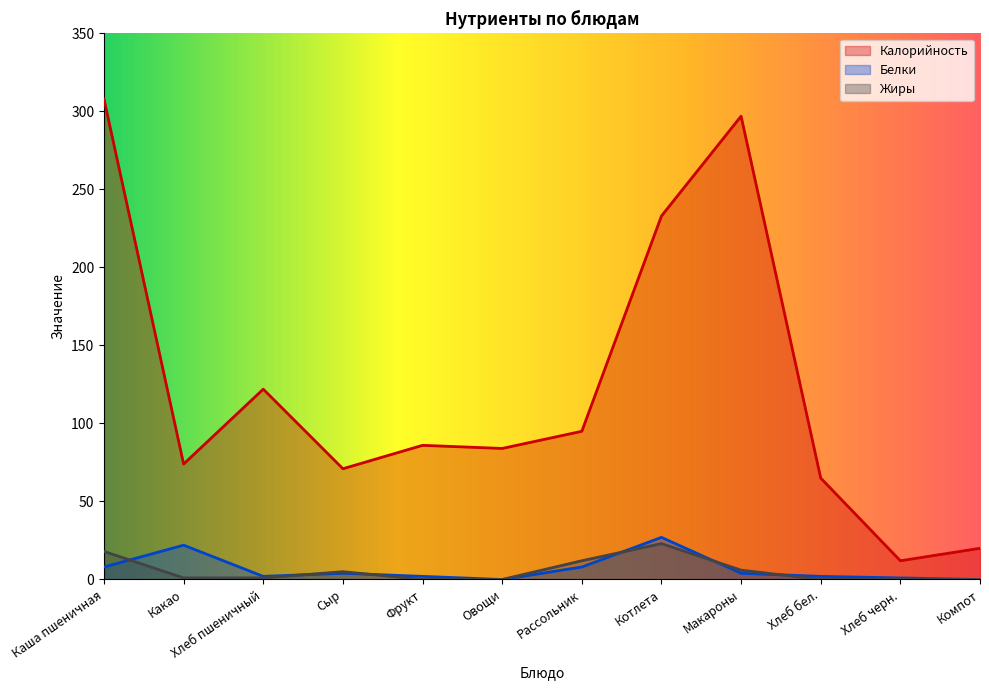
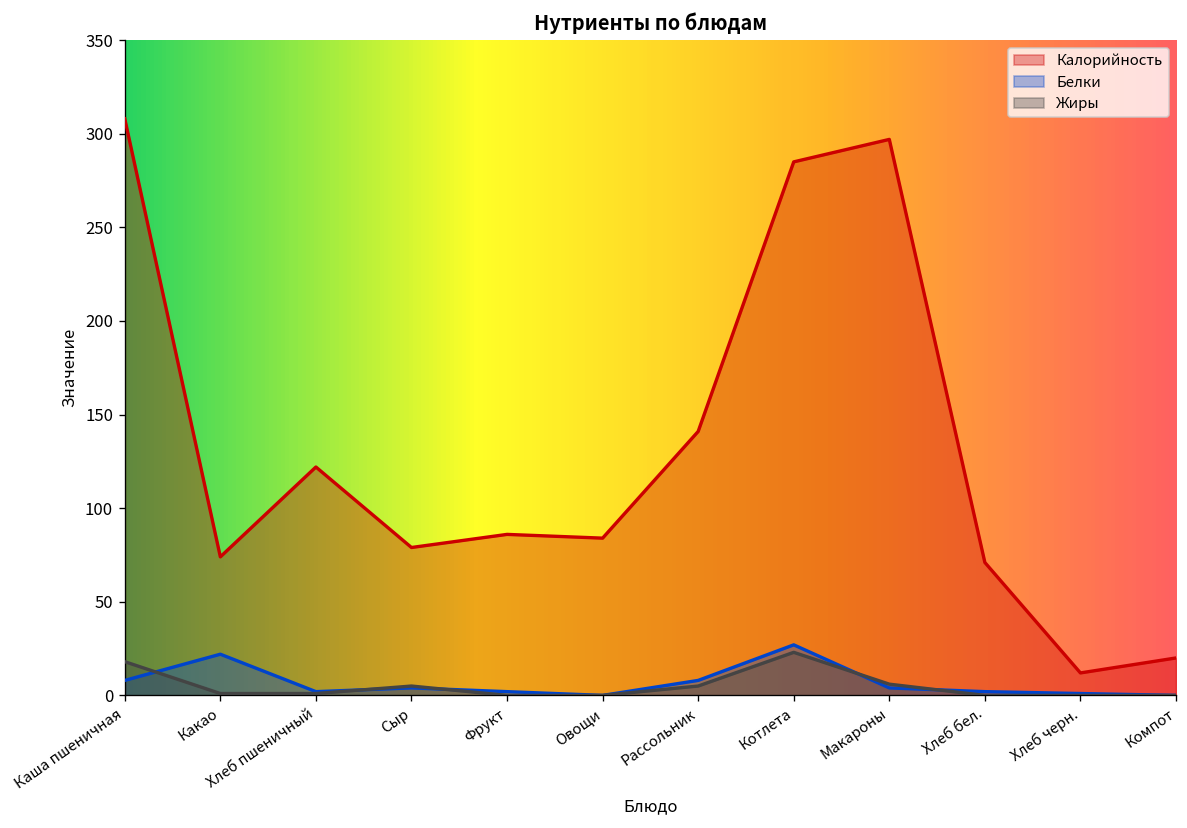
Калорийность, Сыр: 71 -> 79
Калорийность, Рассольник: 95 -> 141
Жиры, Рассольник: 12 -> 5
Калорийность, Котлета: 233 -> 285
Калорийность, Хлеб бел.: 65 -> 71
